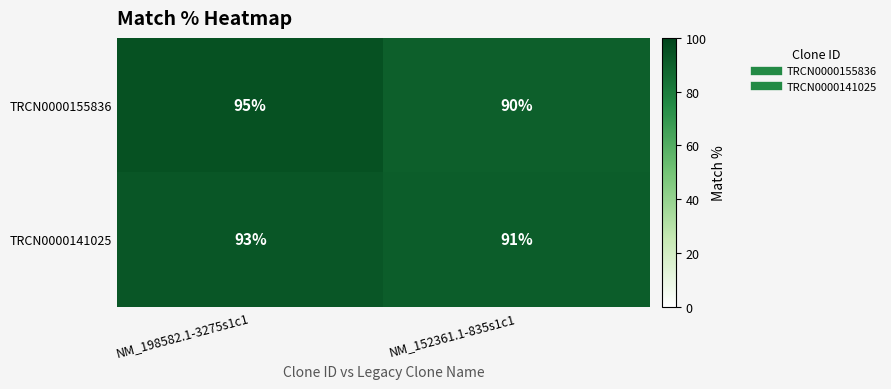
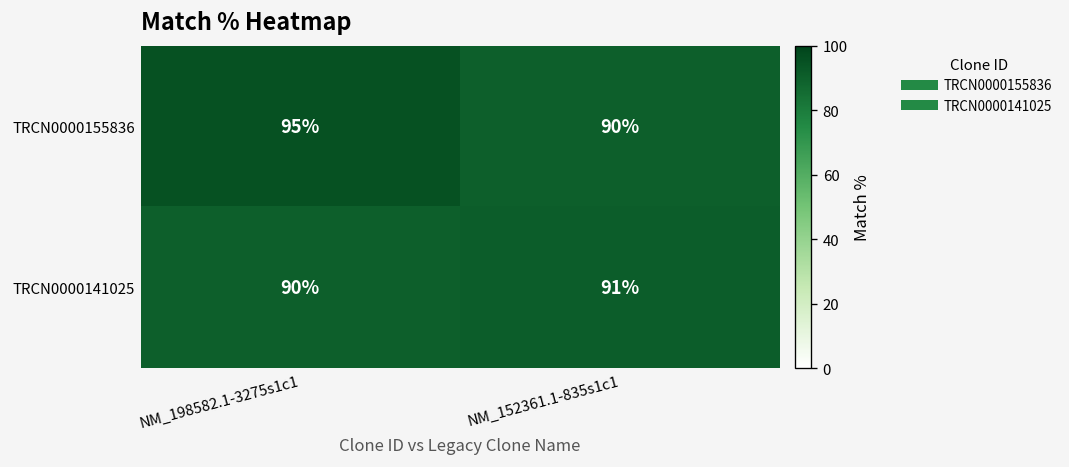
TRCN0000141025, NM_198582.1-3275s1c1: 93% -> 90%
